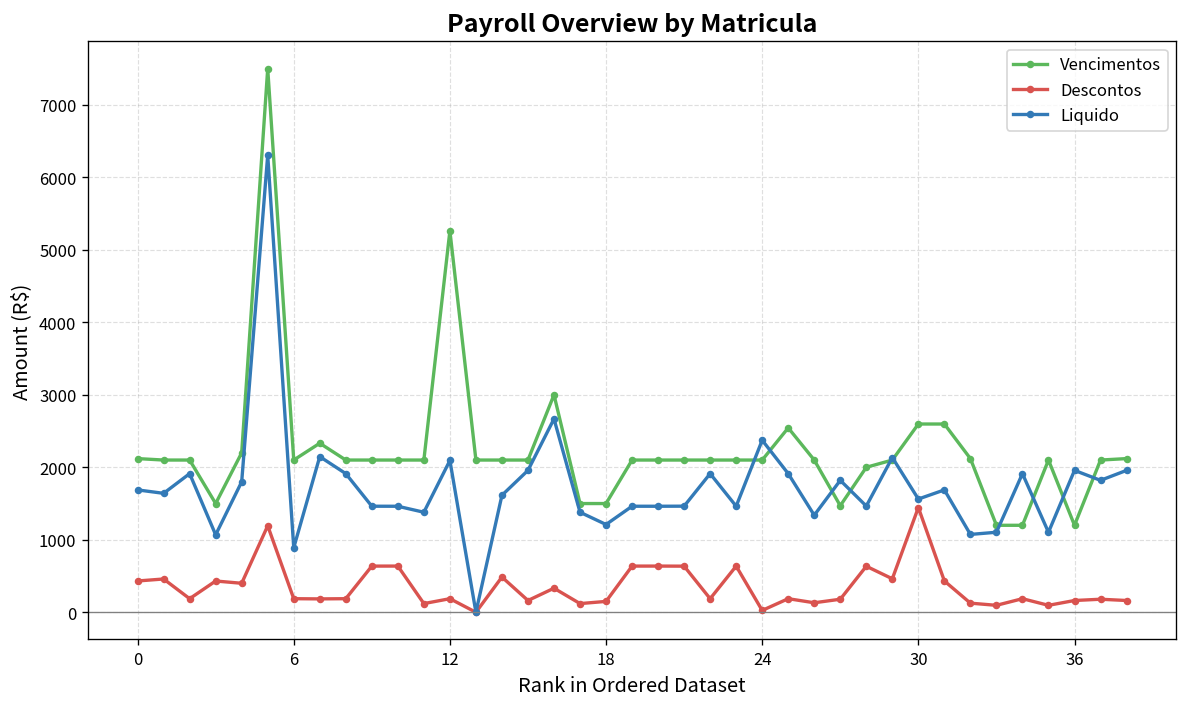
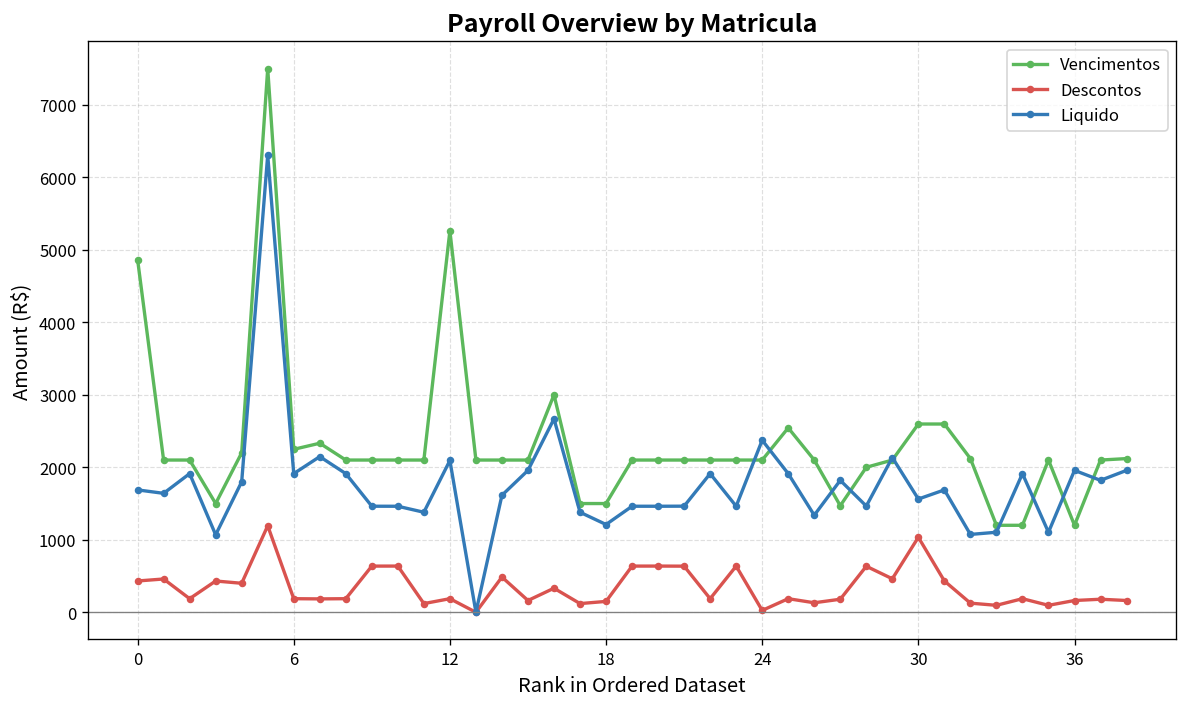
Vencimentos, 0: 2100 -> 4900
Vencimentos, 6: 2100 -> 2200
Liquido, 6: 900 -> 1900
Descontos, 30: 1400 -> 1000
